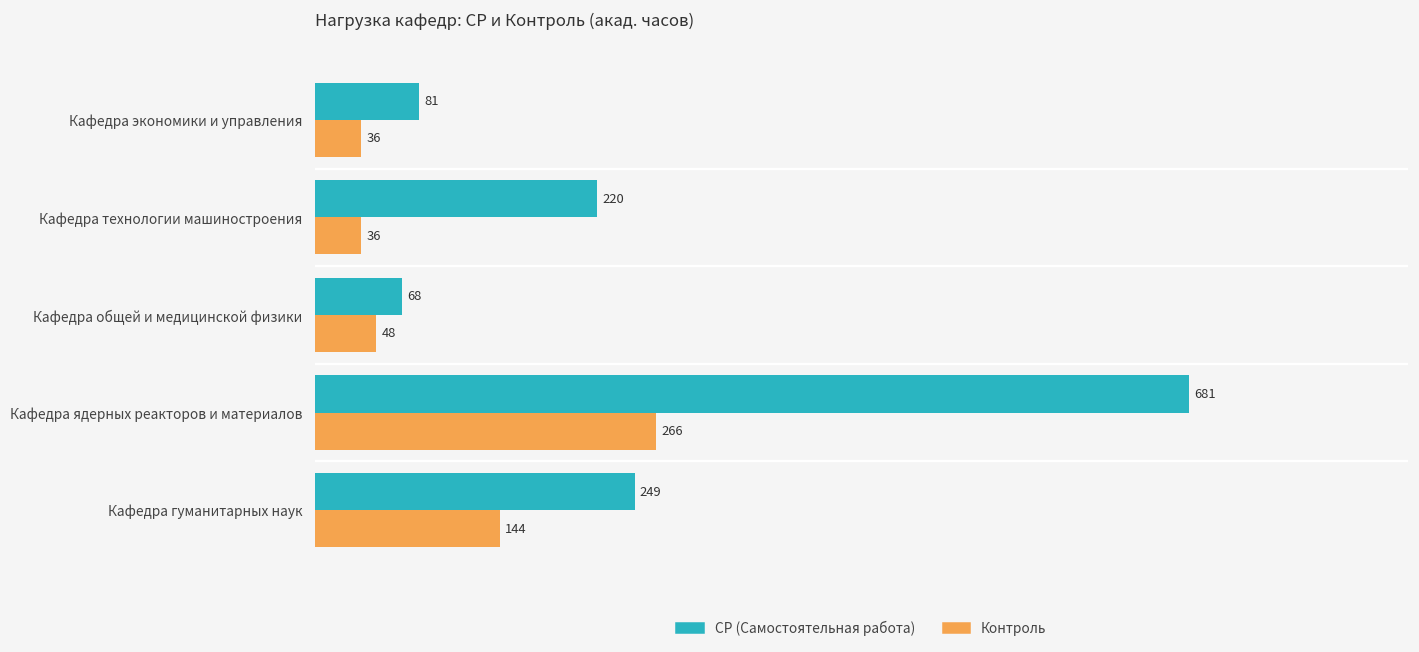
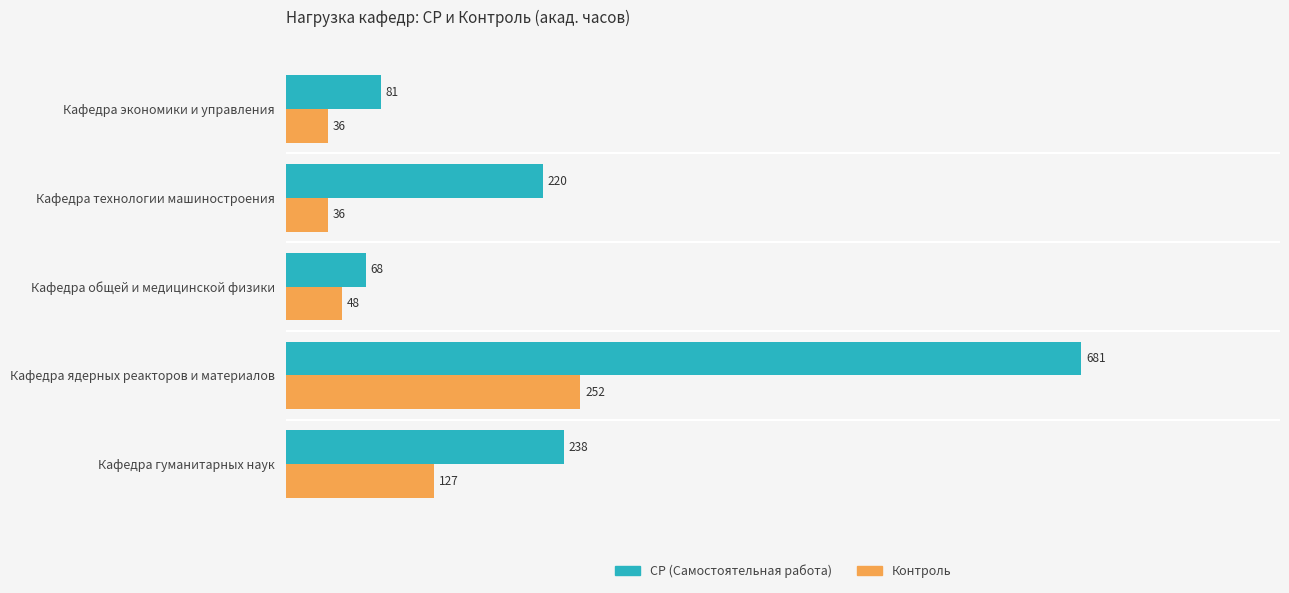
Контроль, Кафедра ядерных реакторов и материалов: 266 -> 252
СР (Самостоятельная работа), Кафедра гуманитарных наук: 249 -> 238
Контроль, Кафедра гуманитарных наук: 144 -> 127
